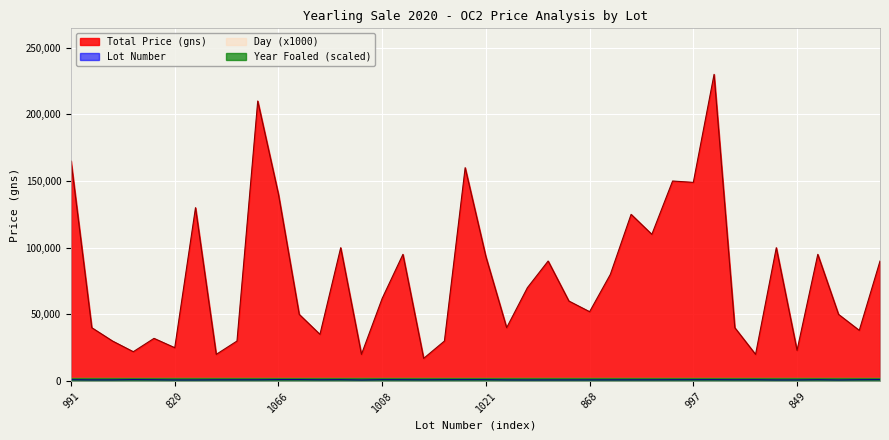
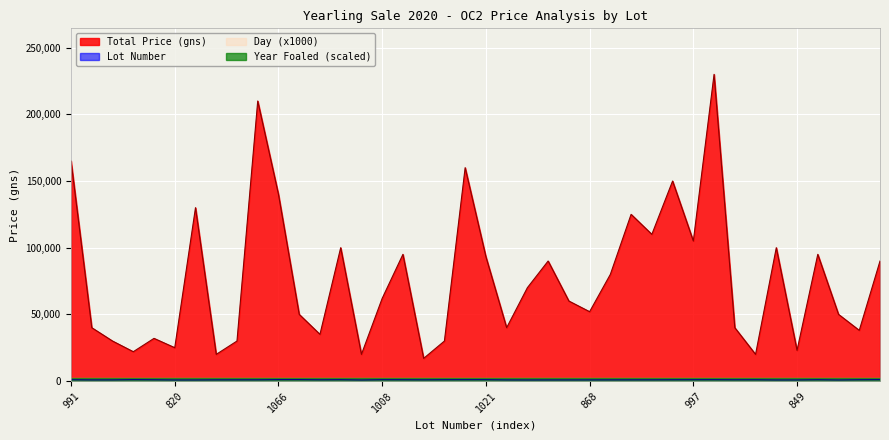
Total Price (gns), 997: 149,000 -> 105,000
